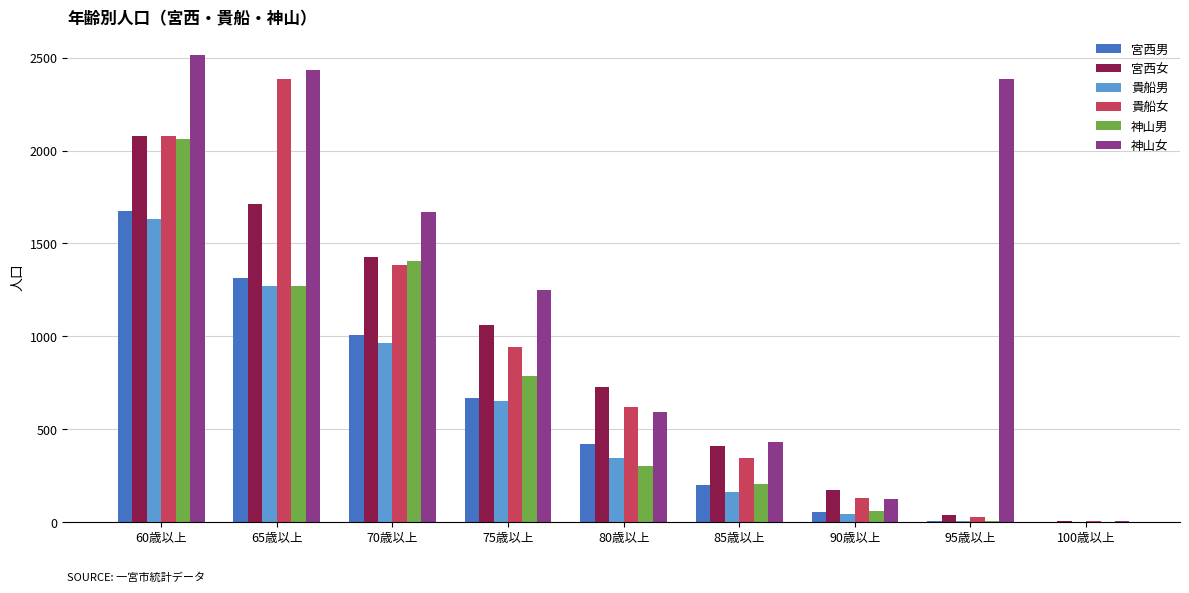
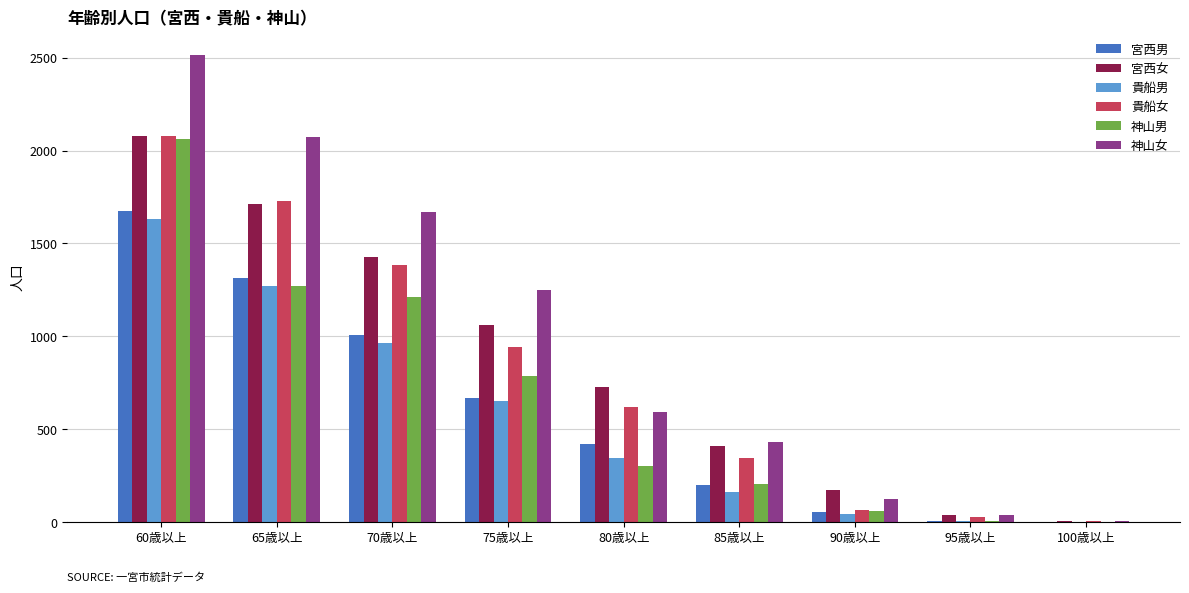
貴船女, 65歳以上: 2380 -> 1730
神山女, 65歳以上: 2440 -> 2070
神山男, 70歳以上: 1410 -> 1210
貴船女, 90歳以上: 130 -> 70
神山女, 95歳以上: 2390 -> 40
